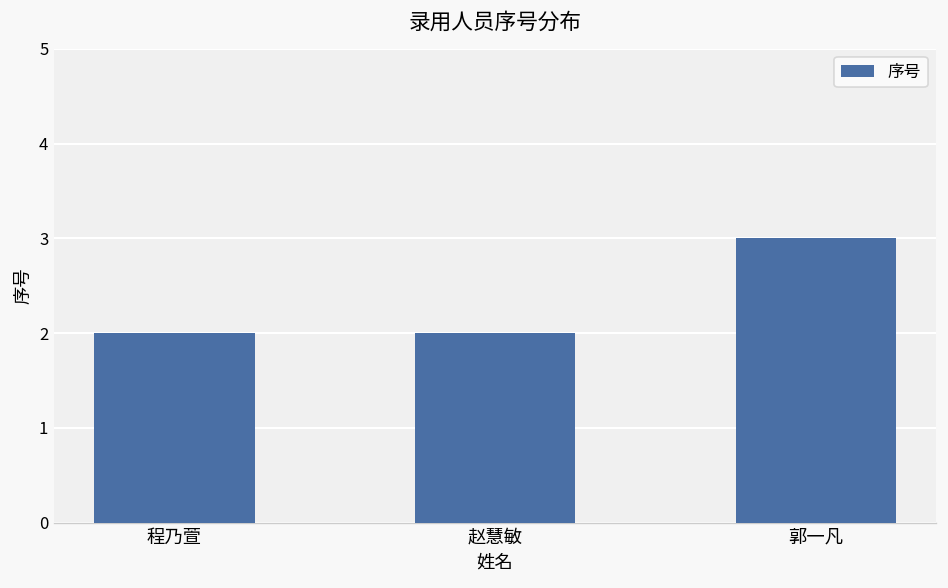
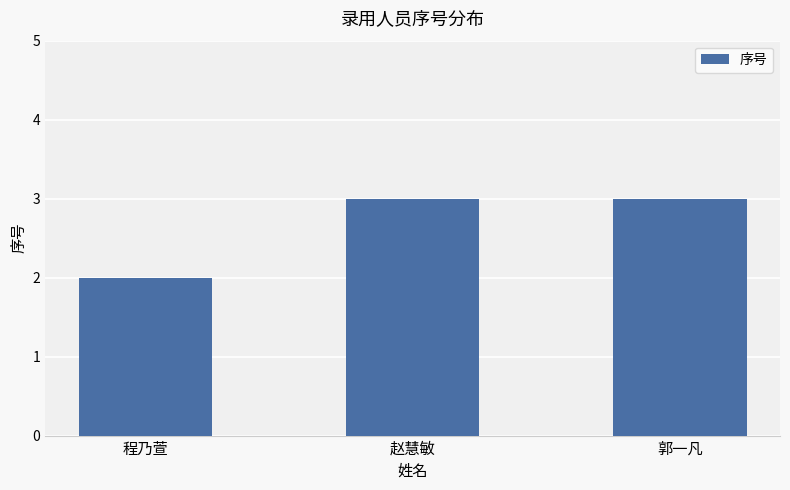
赵慧敏: 2 -> 3
